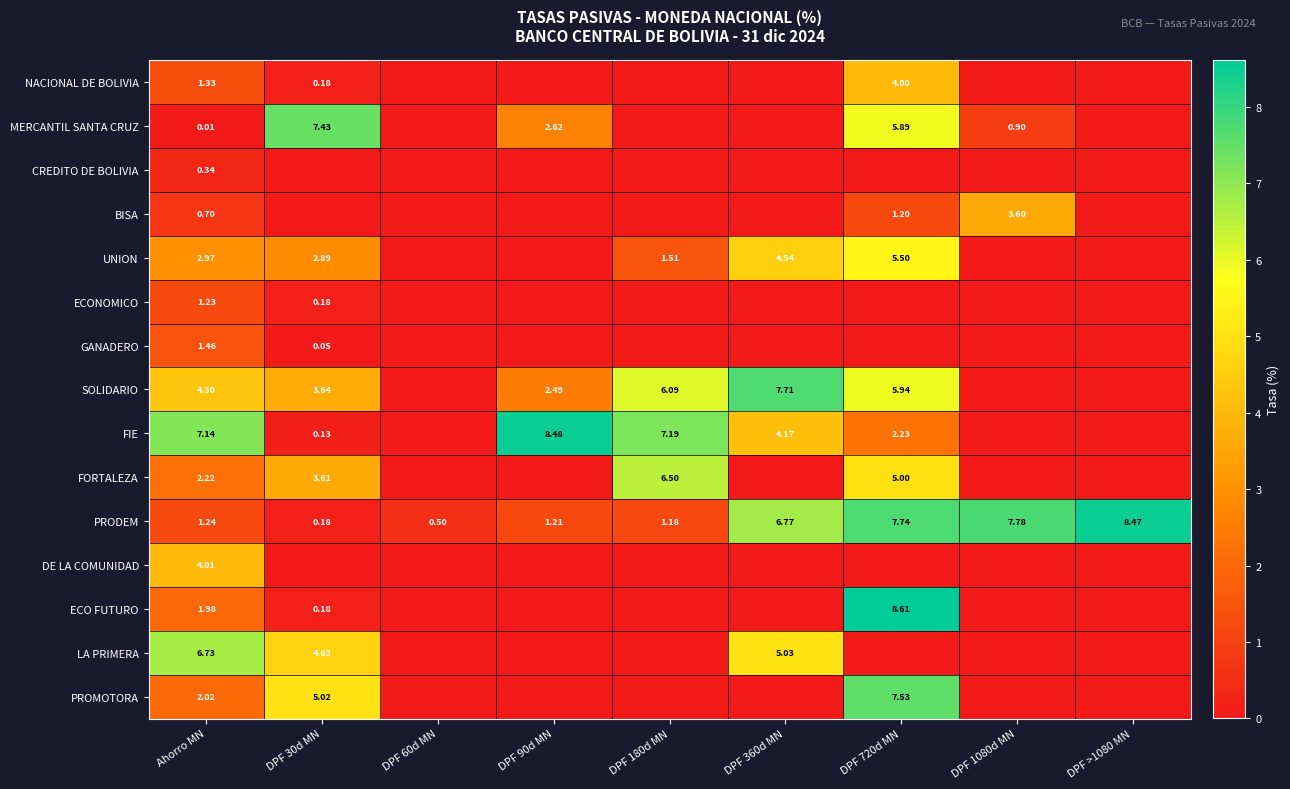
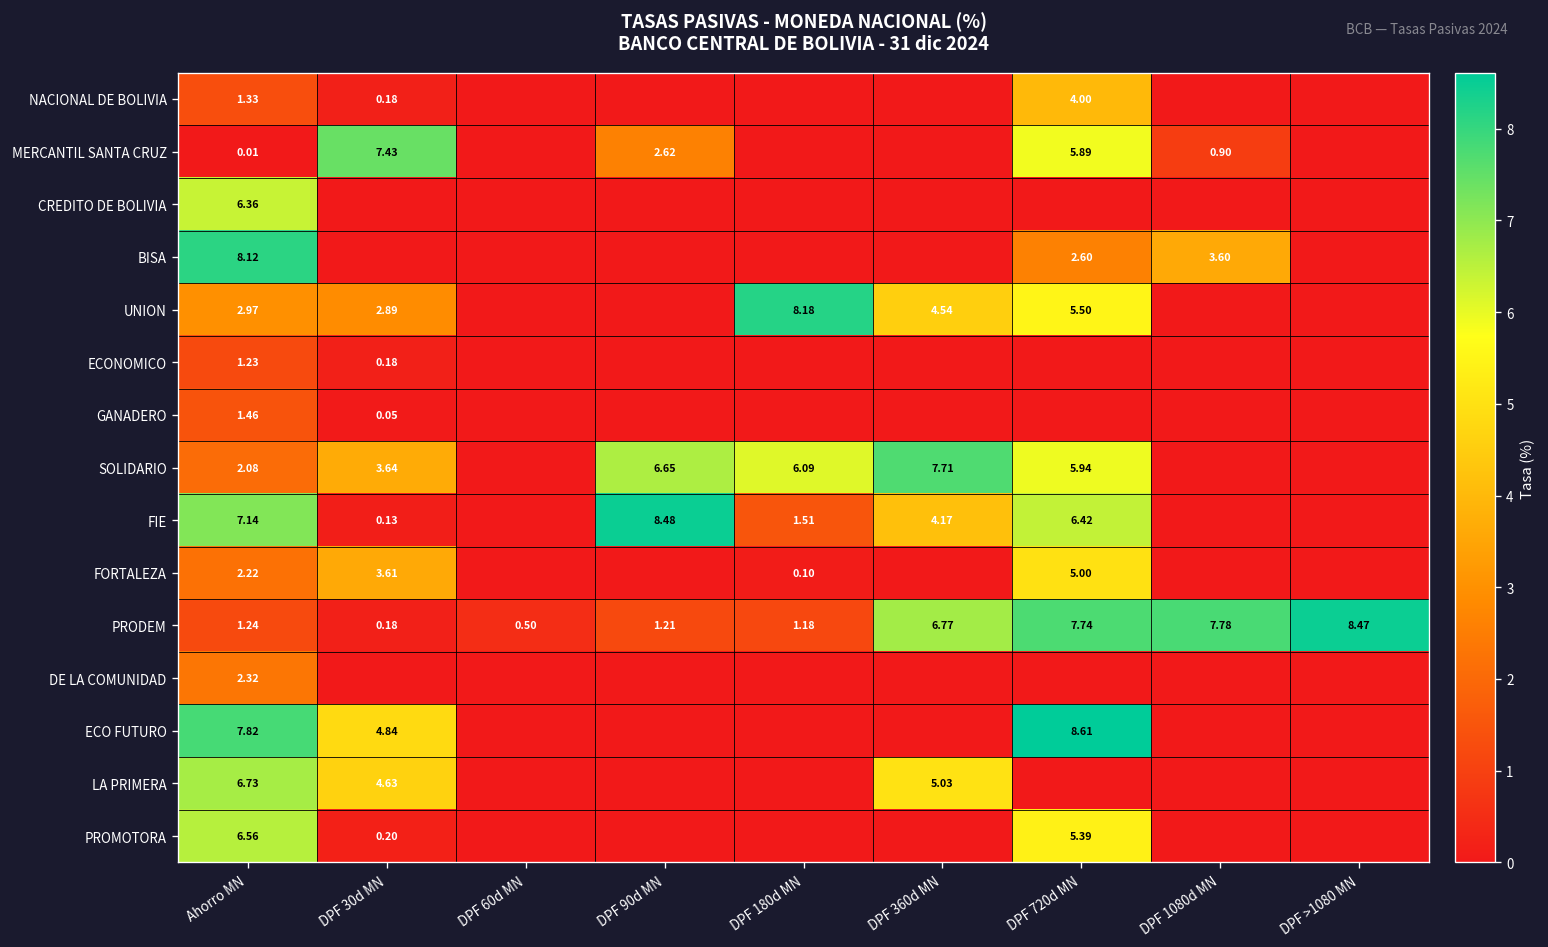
CREDITO DE BOLIVIA, Ahorro MN: 0.34 -> 6.36
BISA, Ahorro MN: 0.70 -> 8.12
BISA, DPF 720d MN: 1.20 -> 2.60
UNION, DPF 180d MN: 1.51 -> 8.18
SOLIDARIO, Ahorro MN: 4.30 -> 2.08
SOLIDARIO, DPF 90d MN: 2.49 -> 6.65
FIE, DPF 180d MN: 7.19 -> 1.51
FIE, DPF 720d MN: 2.23 -> 6.42
FORTALEZA, DPF 180d MN: 6.50 -> 0.10
DE LA COMUNIDAD, Ahorro MN: 4.01 -> 2.32
ECO FUTURO, Ahorro MN: 1.98 -> 7.82
ECO FUTURO, DPF 30d MN: 0.18 -> 4.84
PROMOTORA, Ahorro MN: 2.02 -> 6.56
PROMOTORA, DPF 30d MN: 5.02 -> 0.20
PROMOTORA, DPF 720d MN: 7.53 -> 5.39
